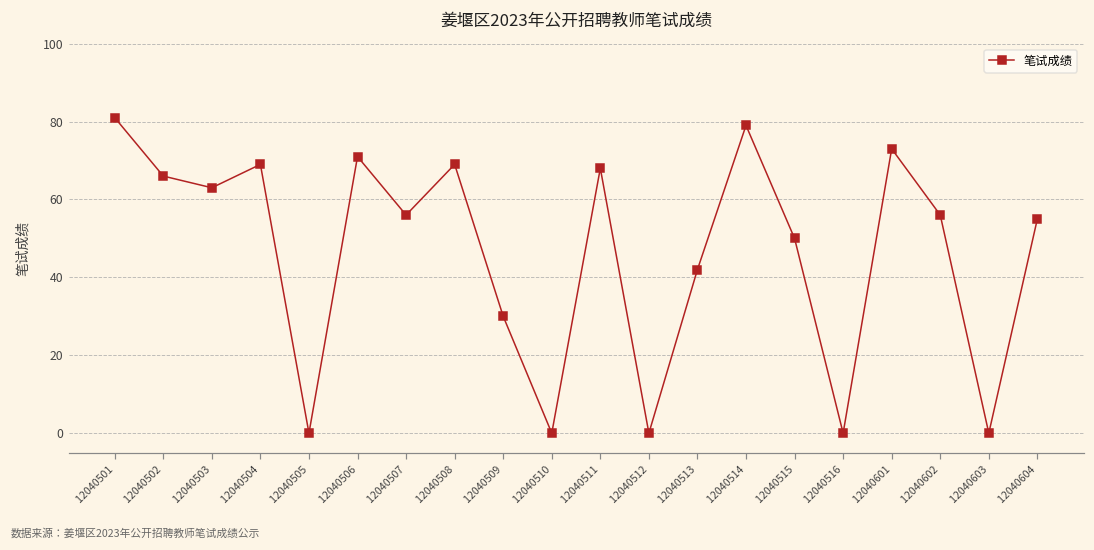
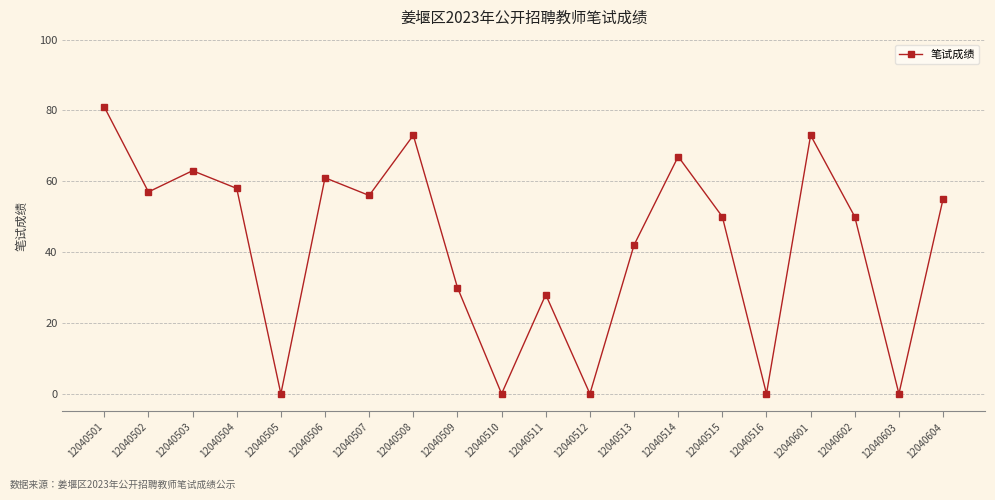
12040502: 66 -> 57
12040504: 69 -> 58
12040506: 71 -> 61
12040508: 69 -> 73
12040511: 68 -> 28
12040514: 79 -> 67
12040602: 56 -> 50
